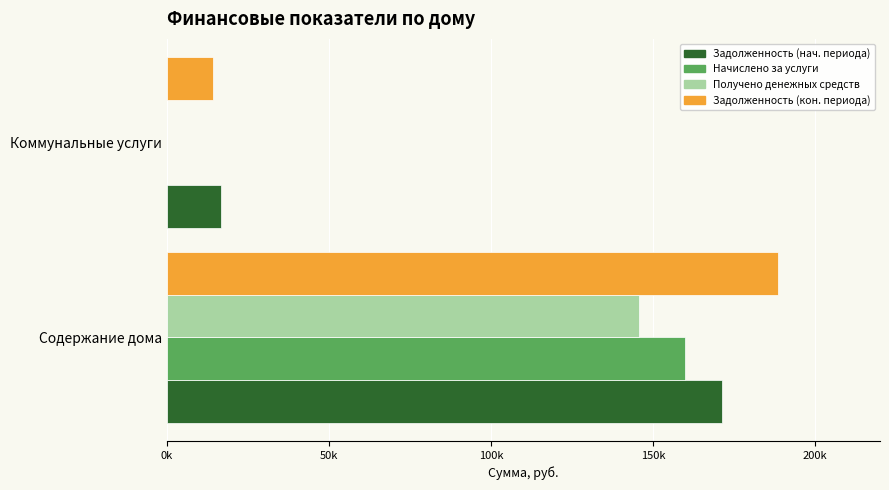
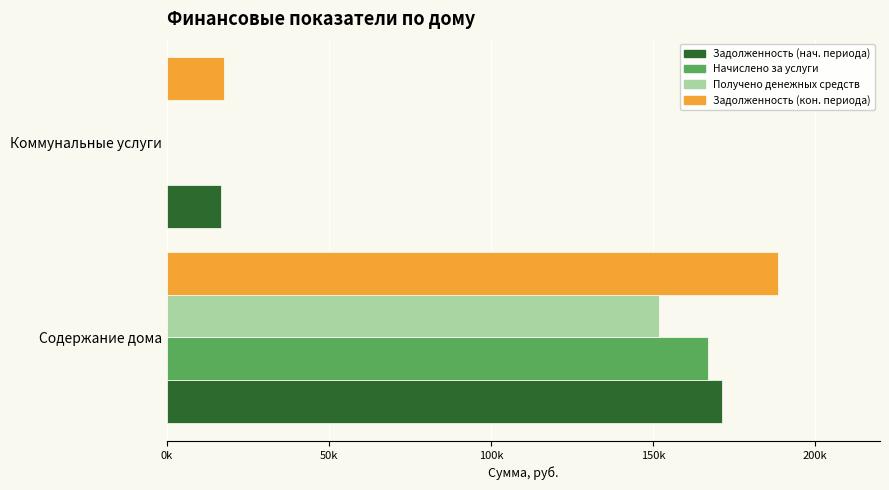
Задолженность (кон. периода), Коммунальные услуги: 14000 -> 18000
Получено денежных средств, Содержание дома: 146000 -> 152000
Начислено за услуги, Содержание дома: 160000 -> 167000
